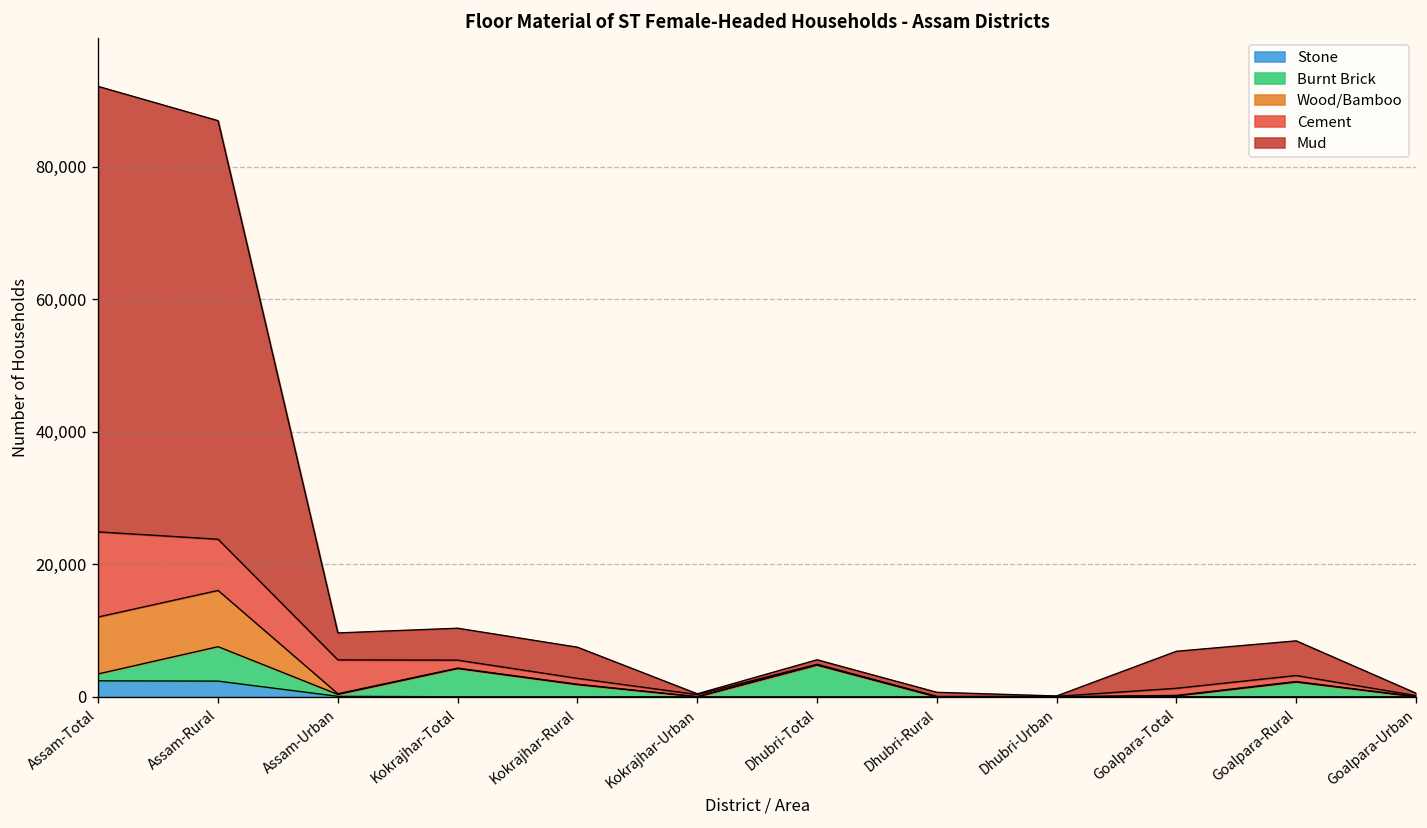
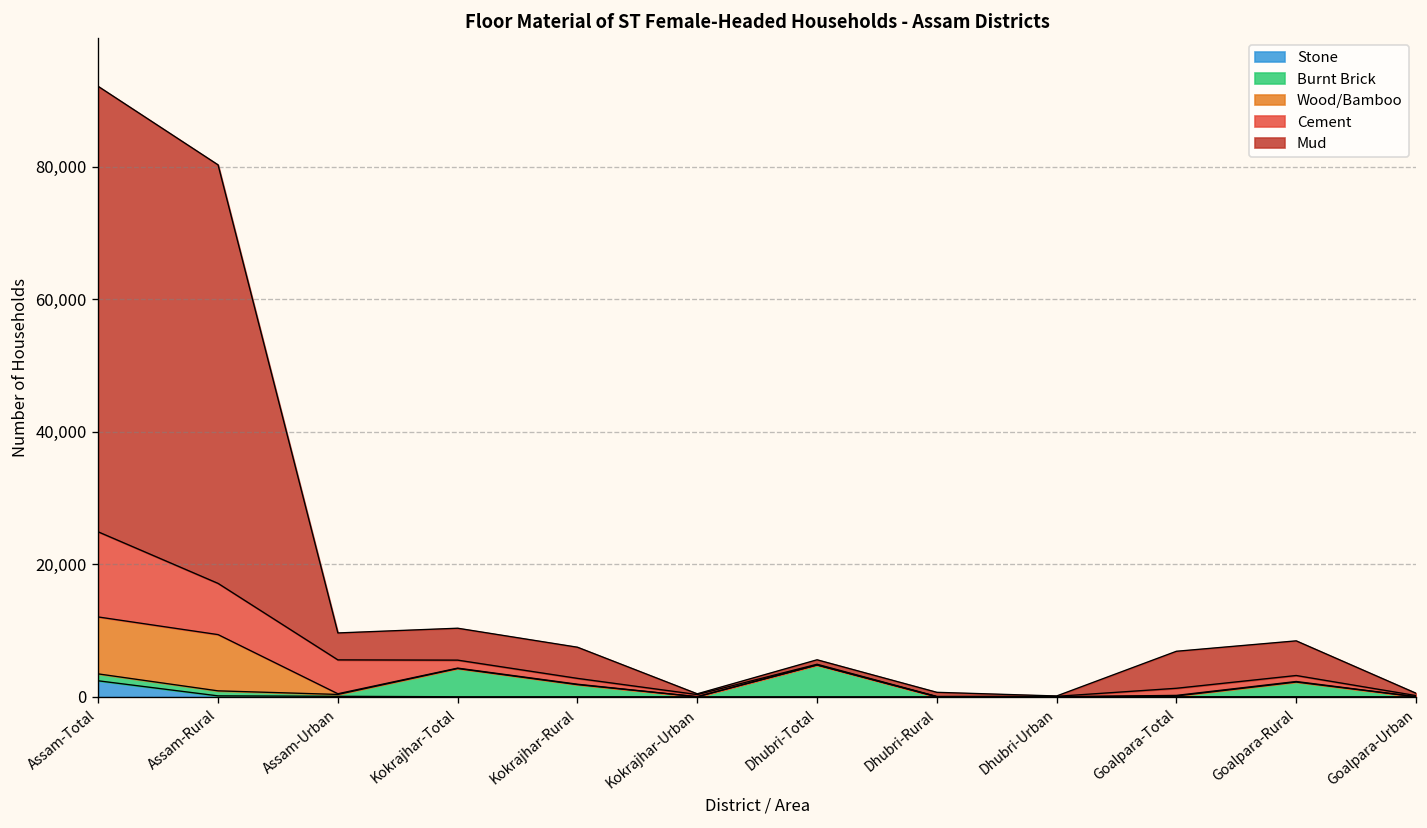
Stone, Assam-Rural: 2,000 -> 0
Burnt Brick, Assam-Rural: 5,000 -> 1,000
